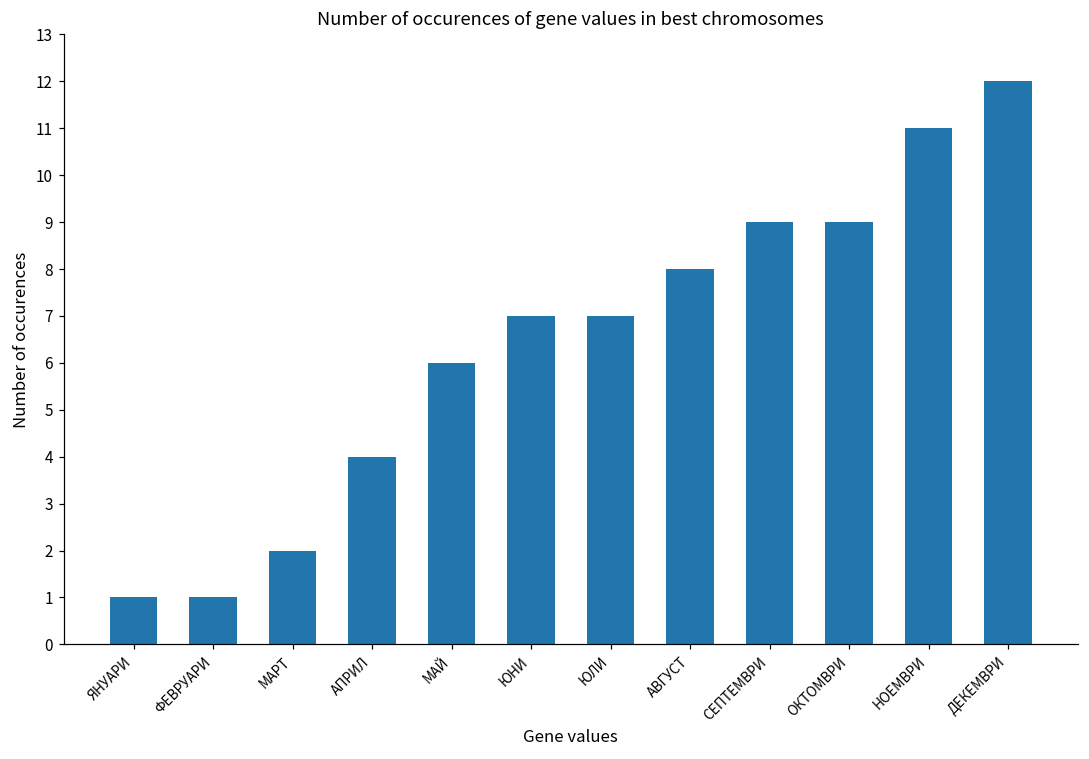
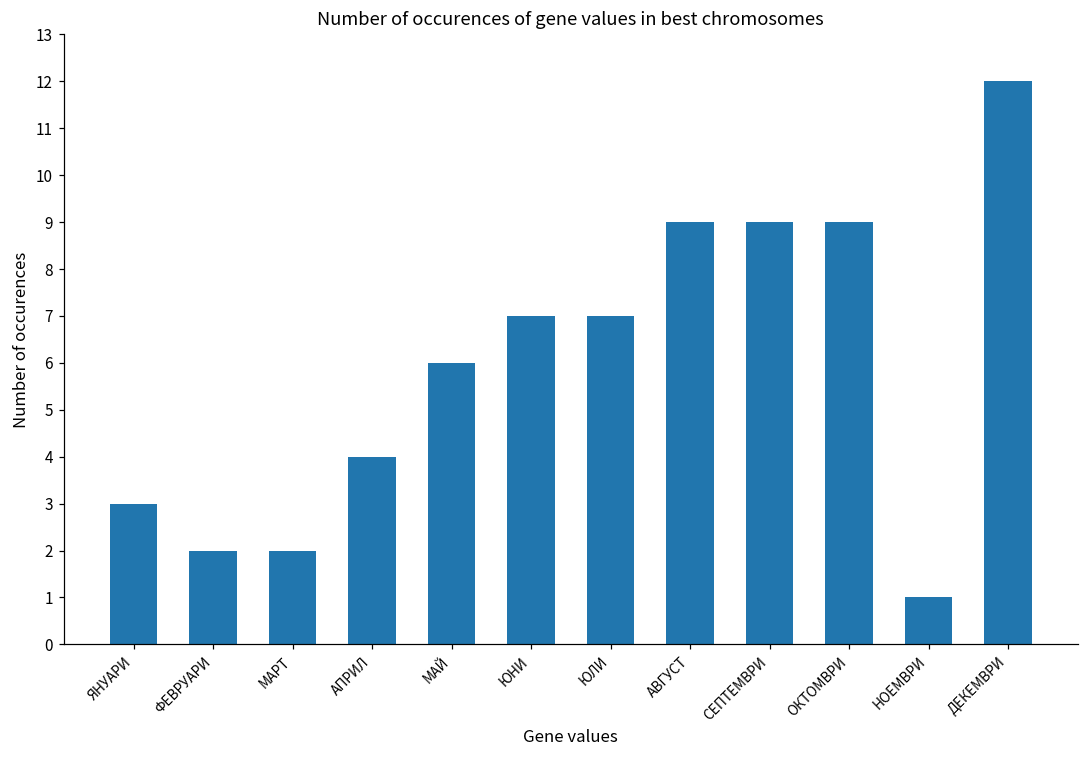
ЯНУАРИ: 1 -> 3
ФЕВРУАРИ: 1 -> 2
АВГУСТ: 8 -> 9
НОЕМВРИ: 11 -> 1
